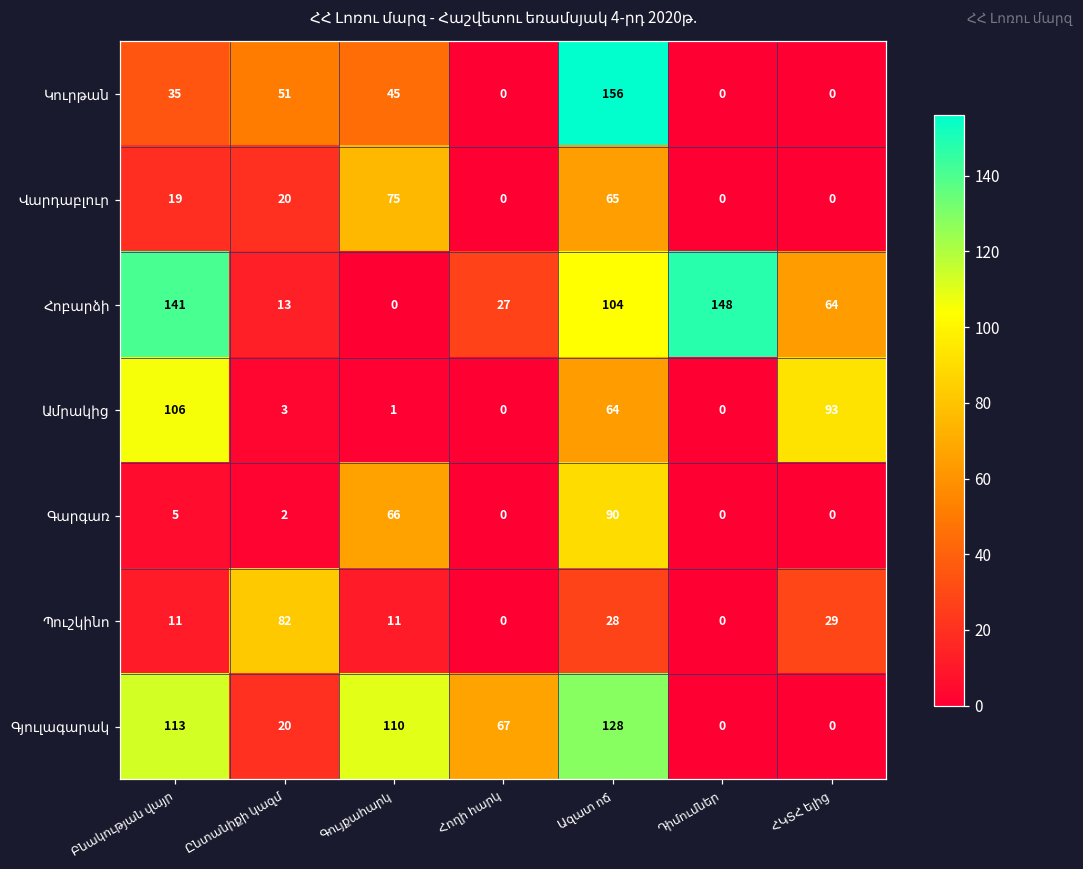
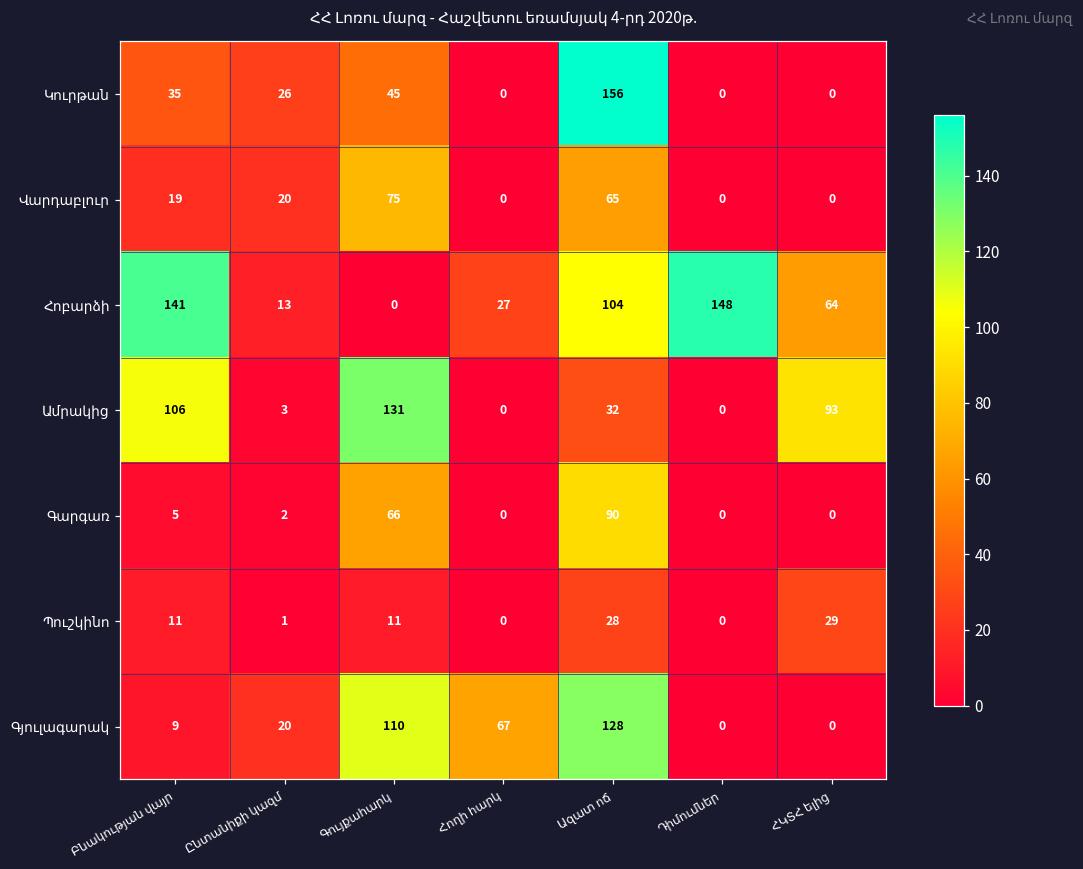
Կուրթան, Ընտանիքի կազմ: 51 -> 26
Ամրակից, Գույքահարկ: 1 -> 131
Ամրակից, Ազատ ոճ: 64 -> 32
Պուշկինո, Ընտանիքի կազմ: 82 -> 1
Գյուլագարակ, Բնակության վայր: 113 -> 9
